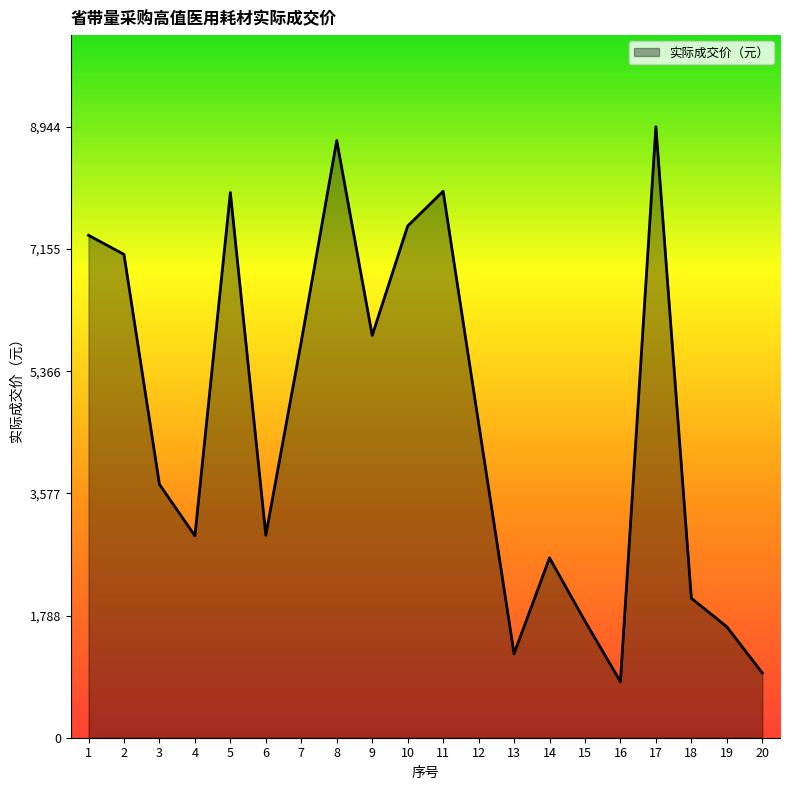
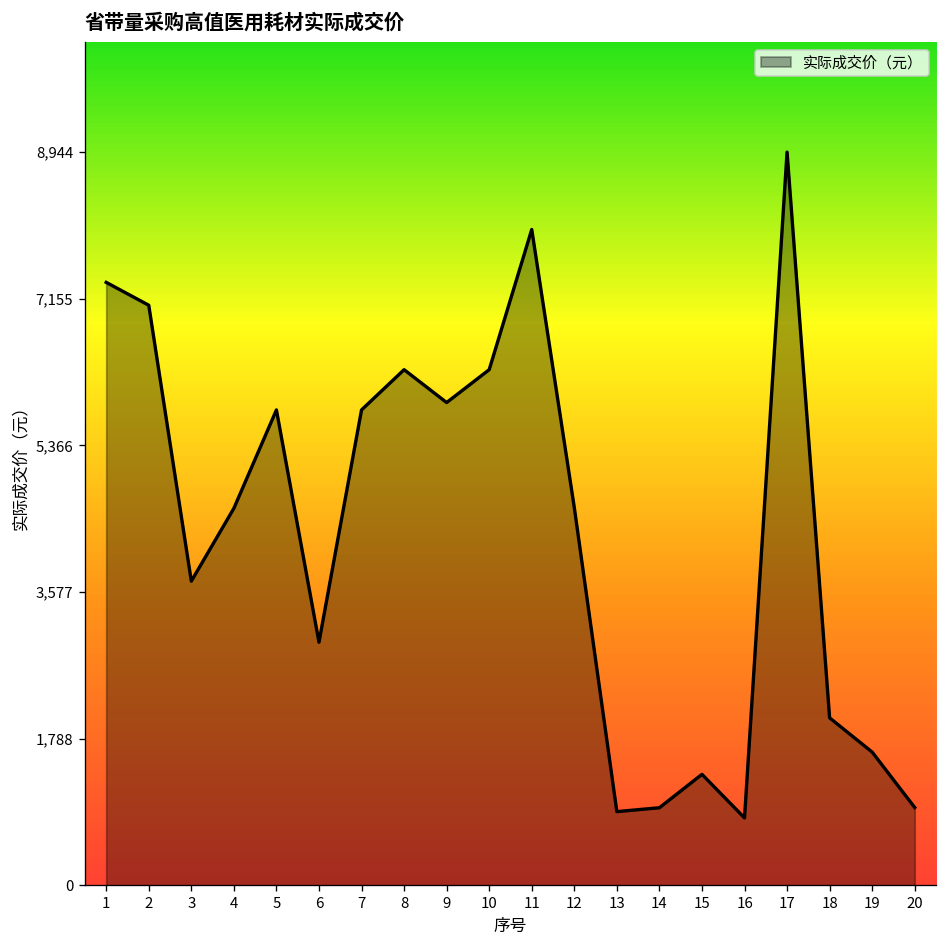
4: 3,000 -> 4,600
5: 8,000 -> 5,800
8: 8,700 -> 6,300
10: 7,500 -> 6,300
13: 1,200 -> 900
14: 2,600 -> 900
15: 1,700 -> 1,400
